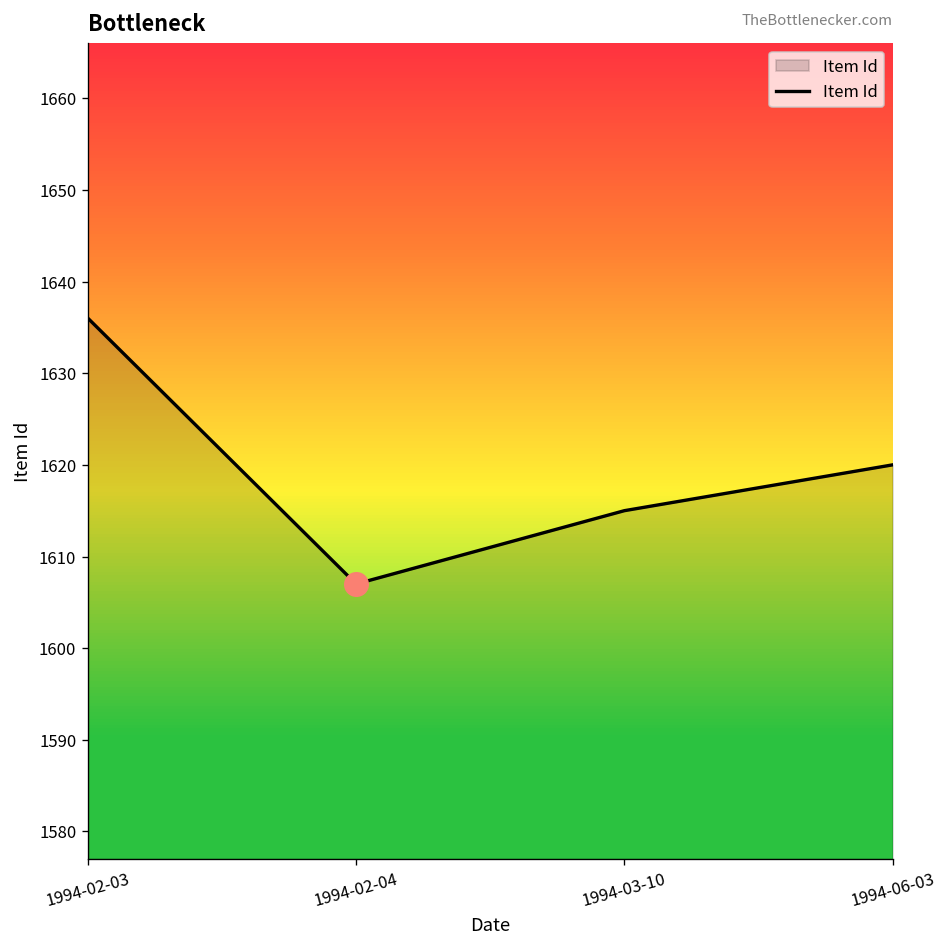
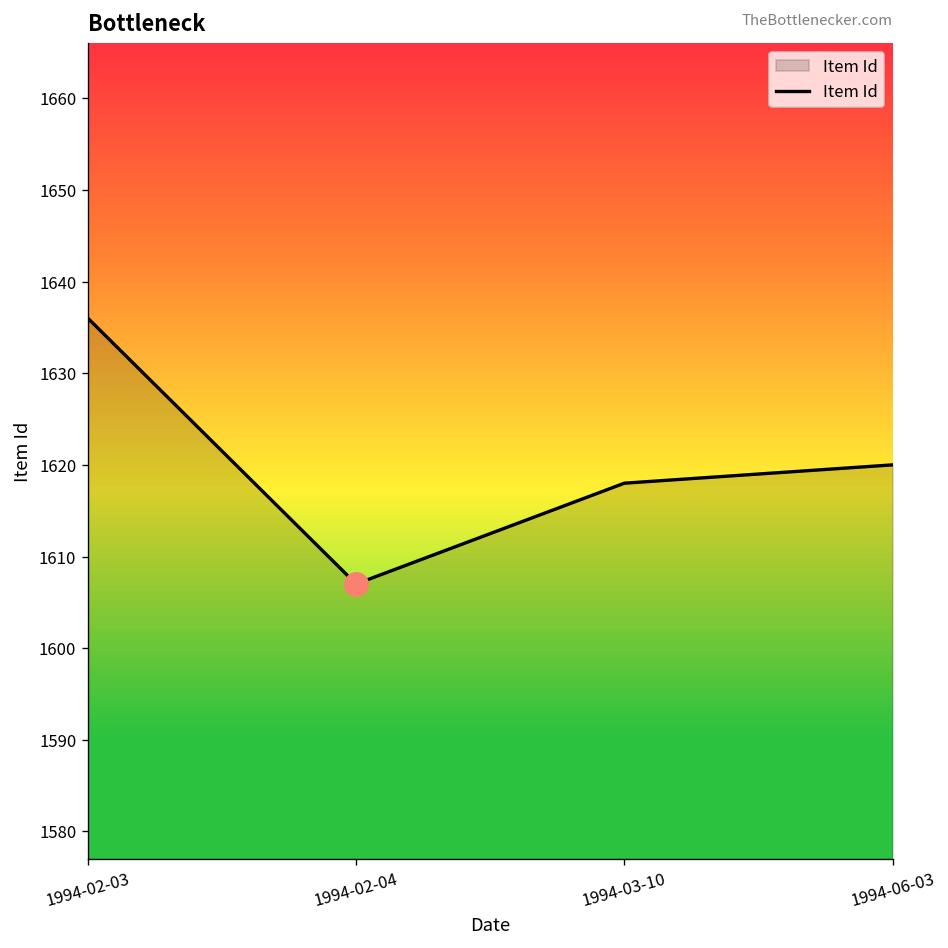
Item Id, 1994-03-10: 1615 -> 1618
